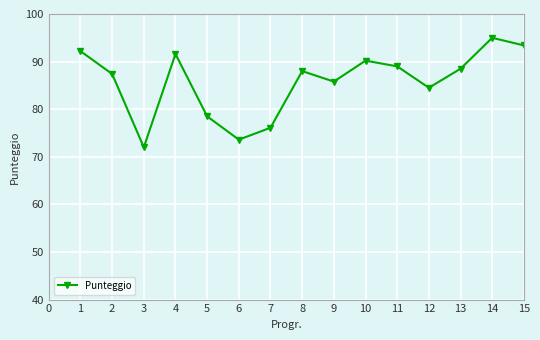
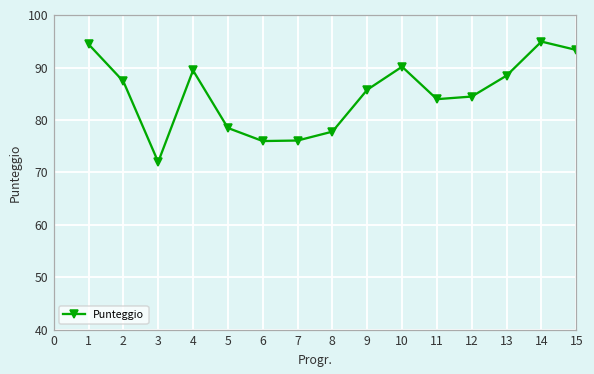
1: 92 -> 95
4: 92 -> 90
6: 74 -> 76
8: 88 -> 78
11: 89 -> 84
